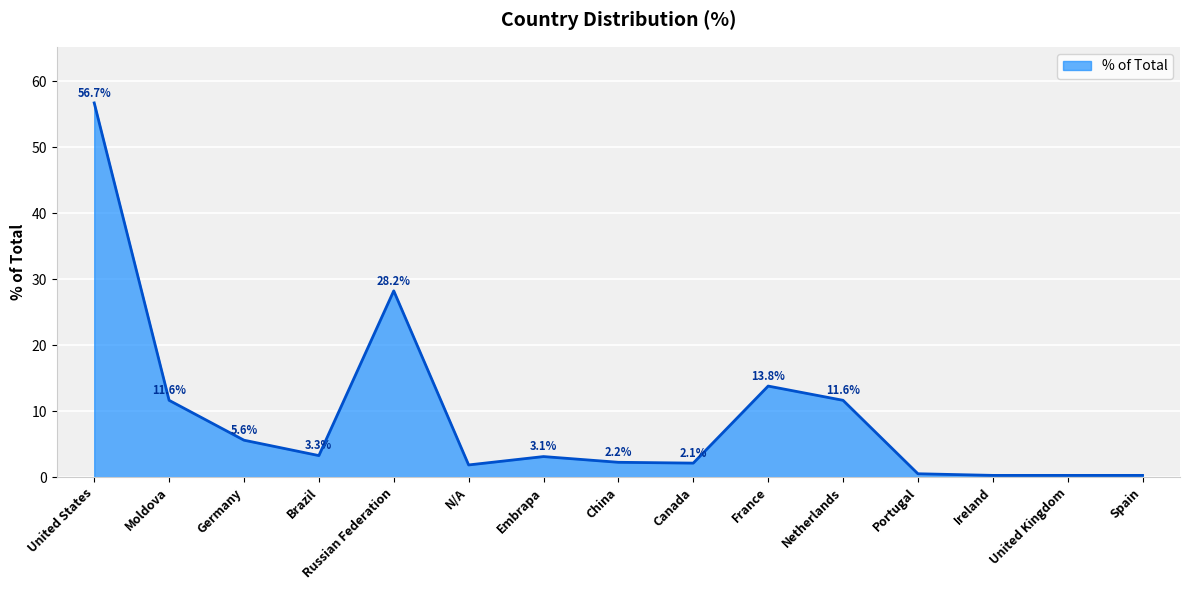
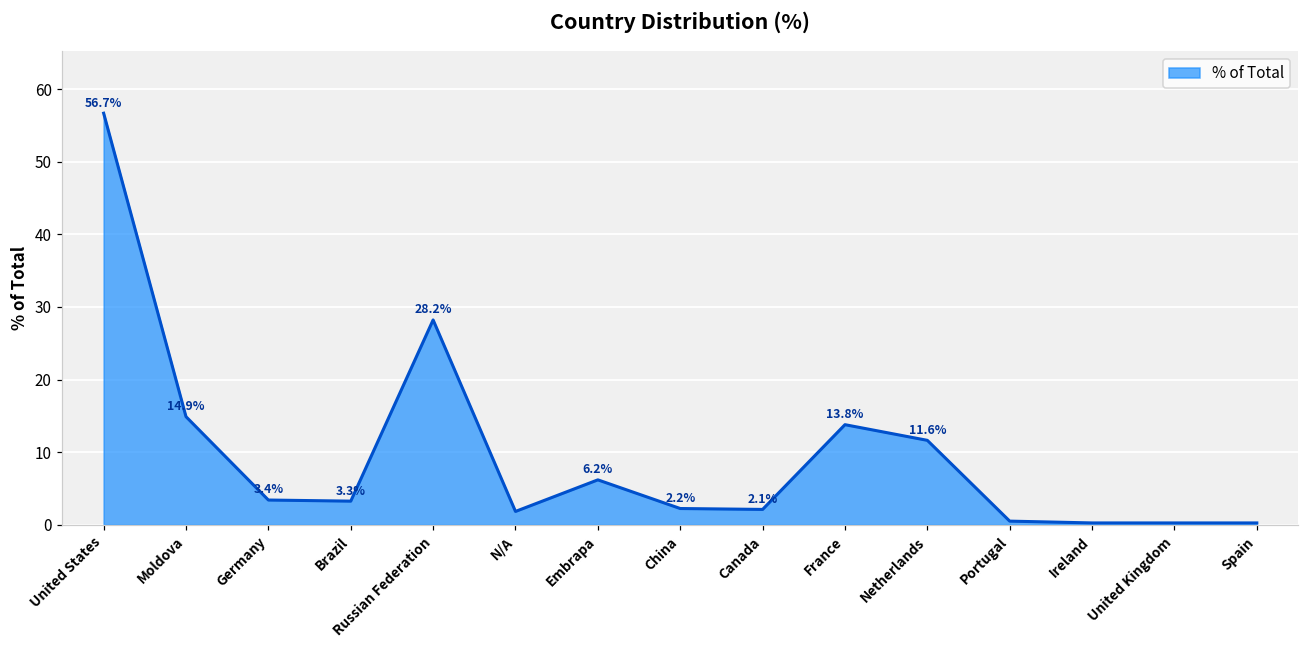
Moldova: 11.6% -> 14.9%
Germany: 5.6% -> 3.4%
Embrapa: 3.1% -> 6.2%
